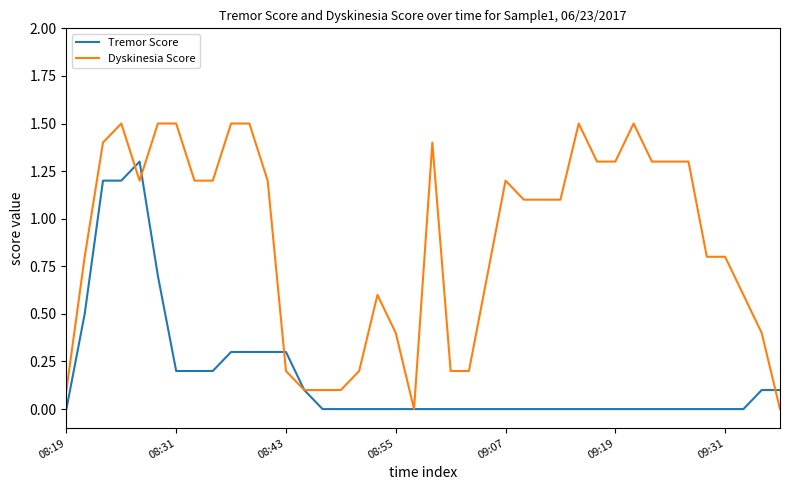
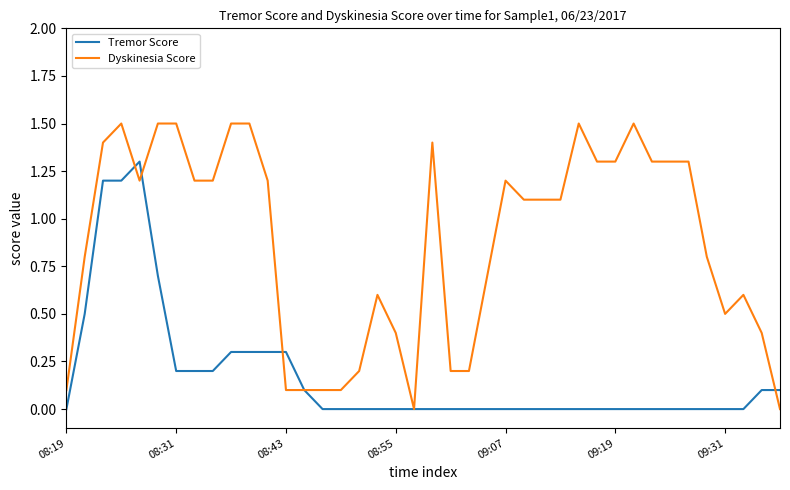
Dyskinesia Score, 08:43: 0.2 -> 0.1
Dyskinesia Score, 09:31: 0.8 -> 0.5
